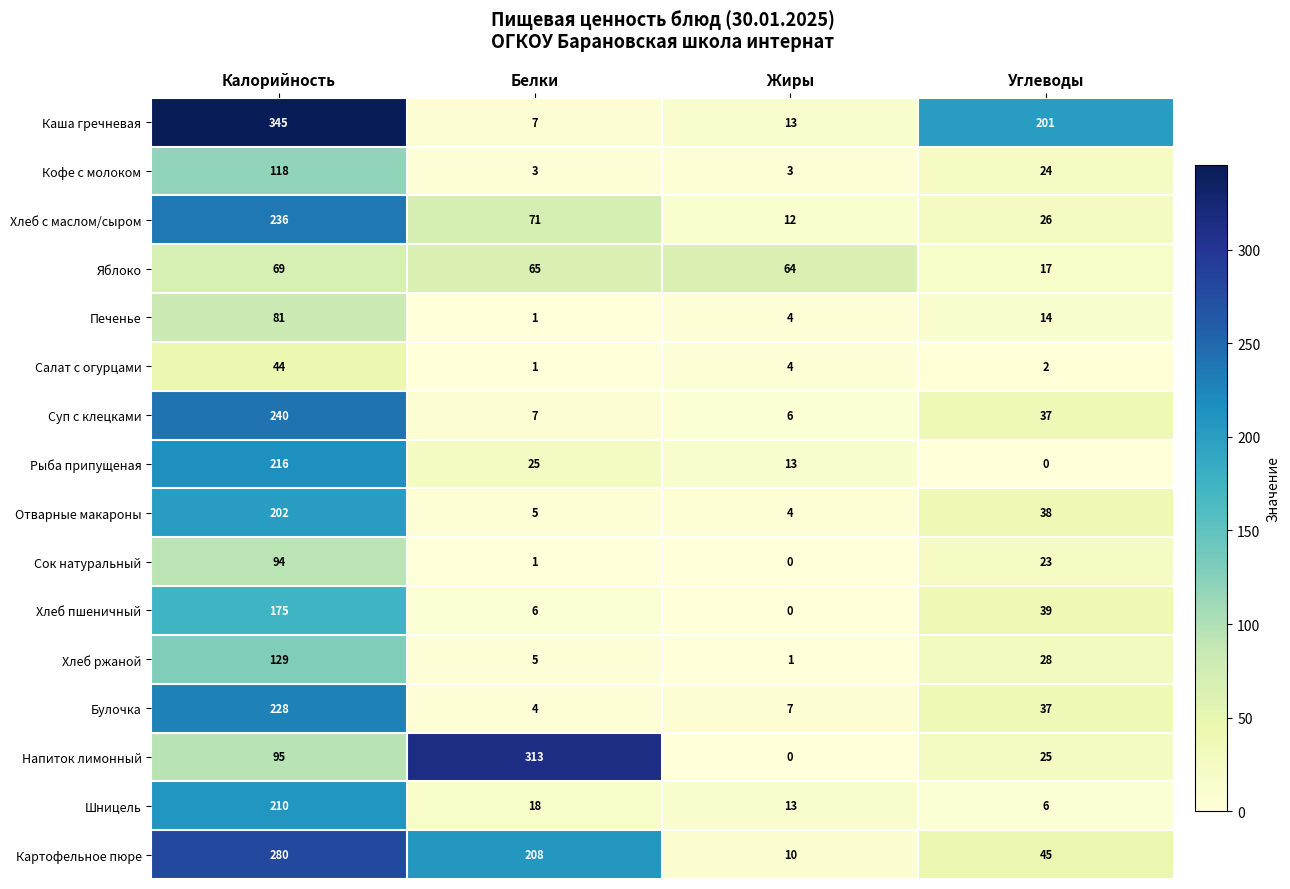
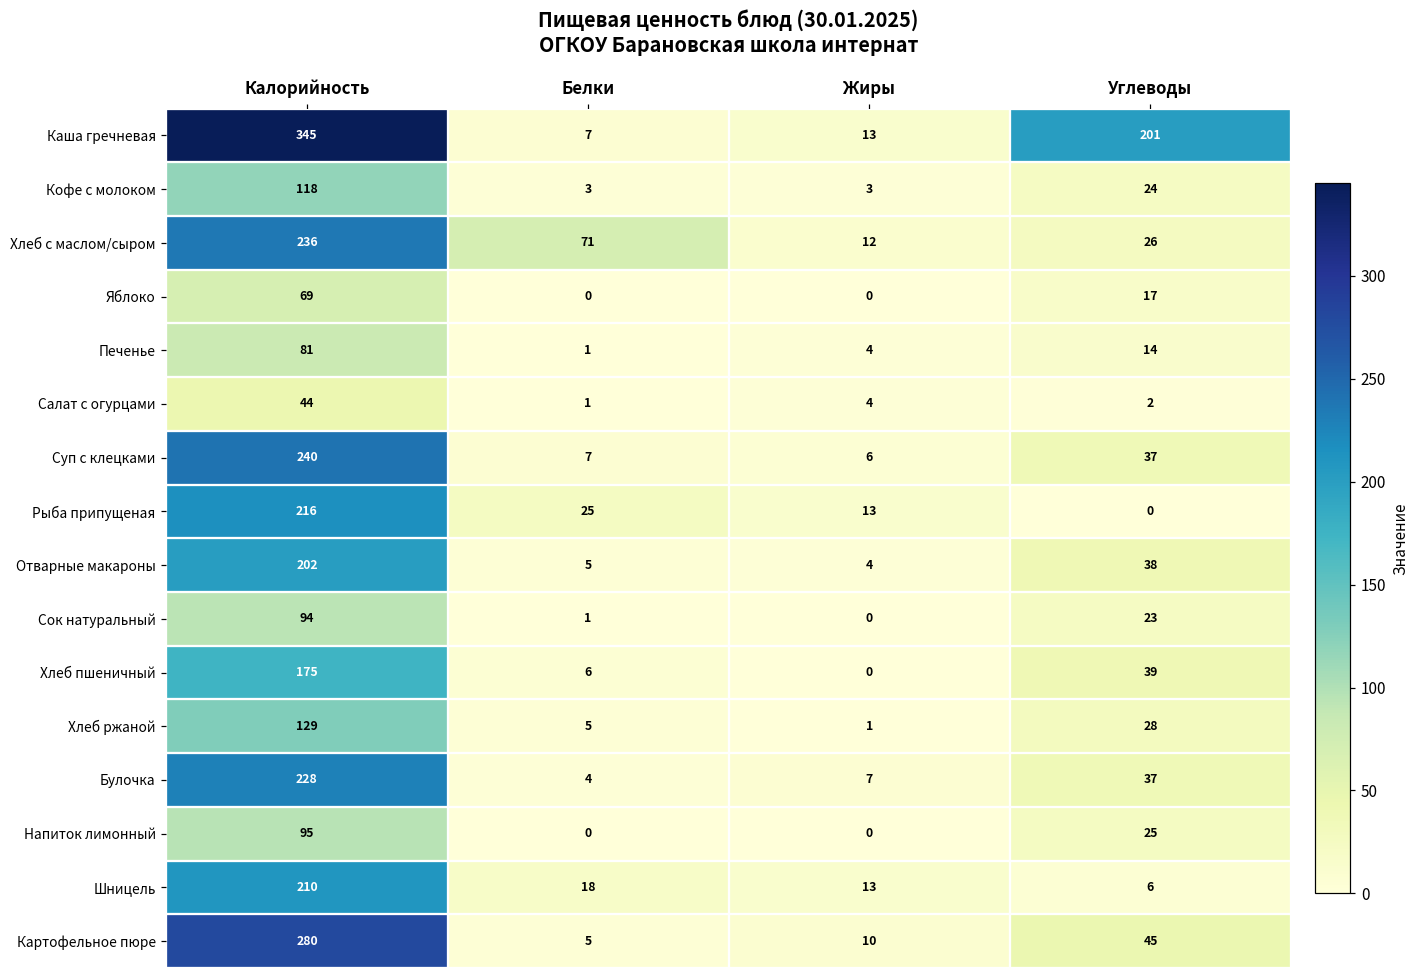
Яблоко, Белки: 65 -> 0
Яблоко, Жиры: 64 -> 0
Напиток лимонный, Белки: 313 -> 0
Картофельное пюре, Белки: 208 -> 5
